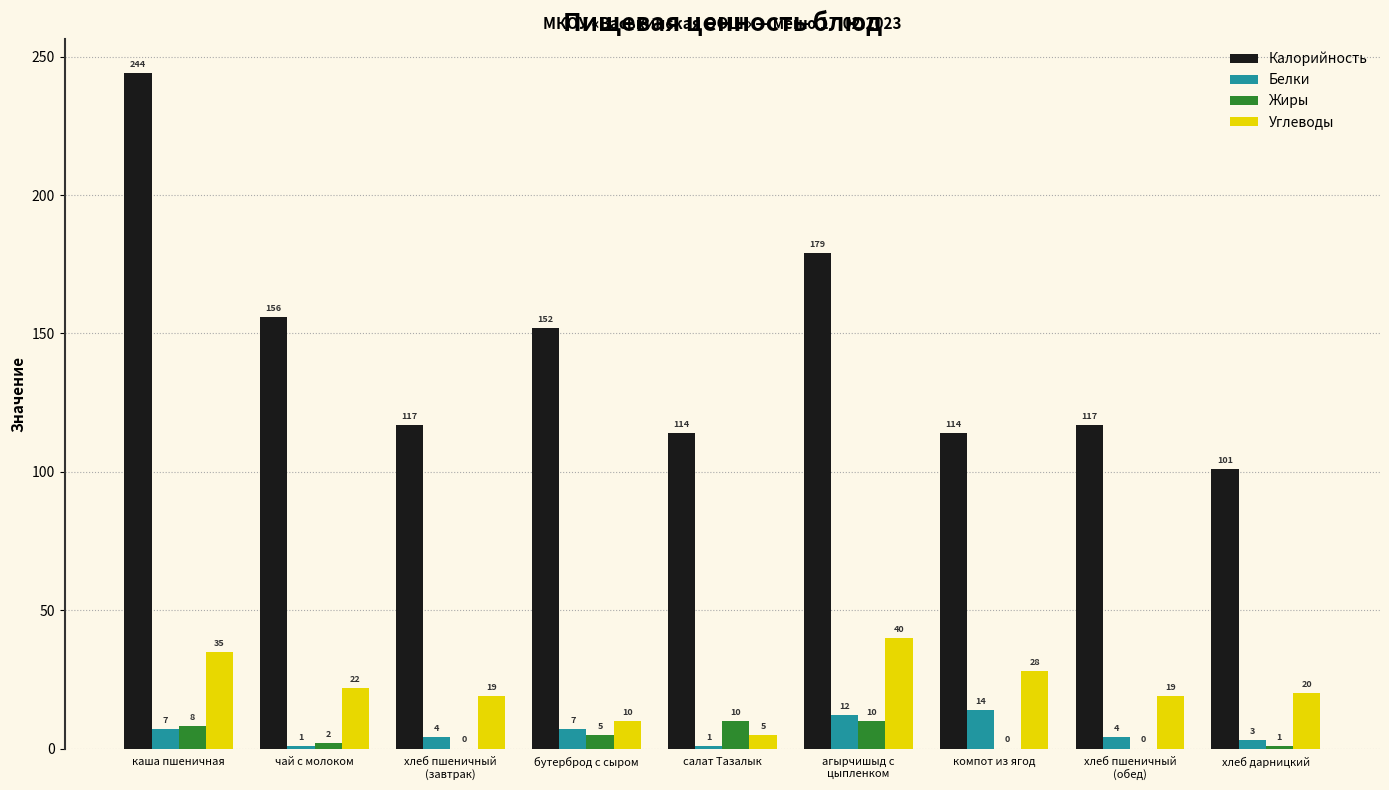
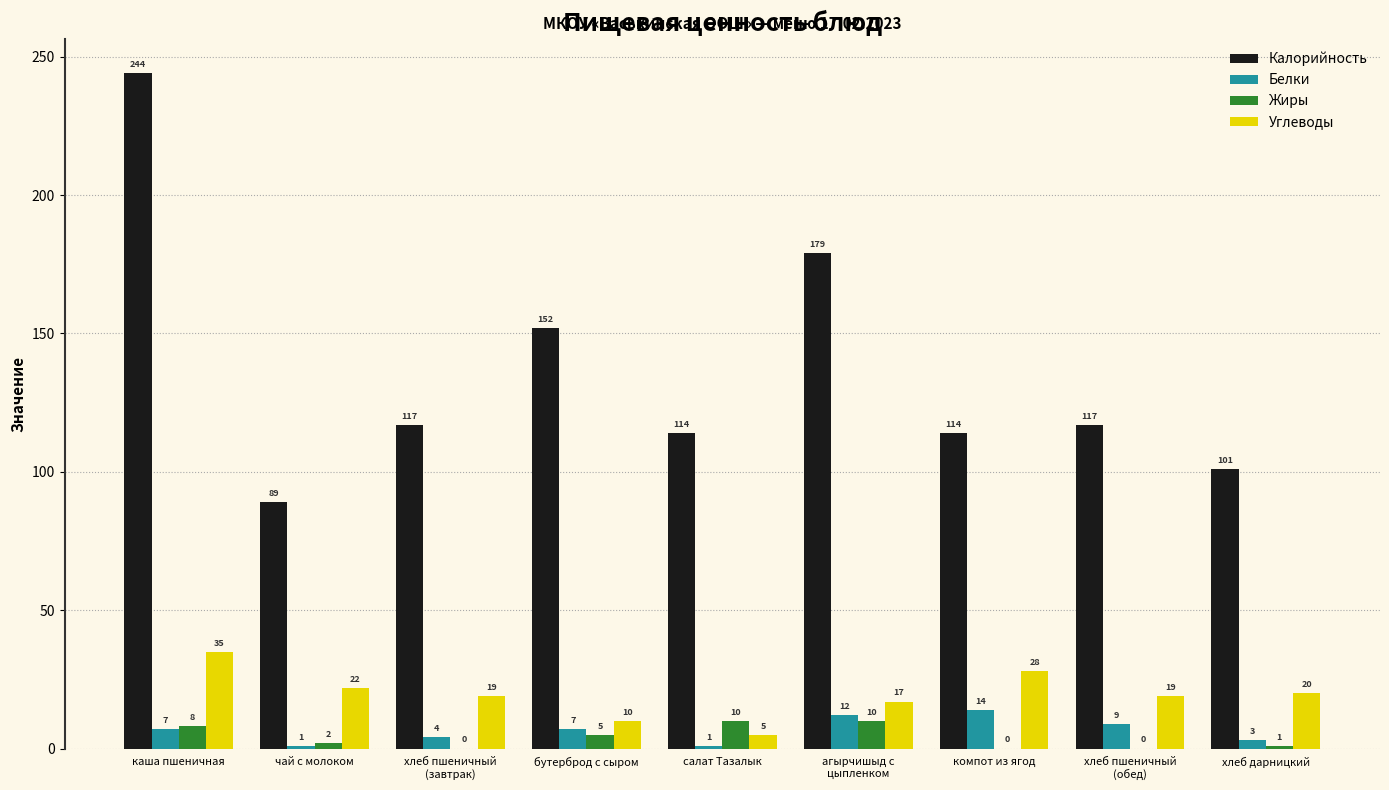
Калорийность, чай с молоком: 156 -> 89
Углеводы, агырчишыд с цыпленком: 40 -> 17
Белки, хлеб пшеничный (обед): 4 -> 9
